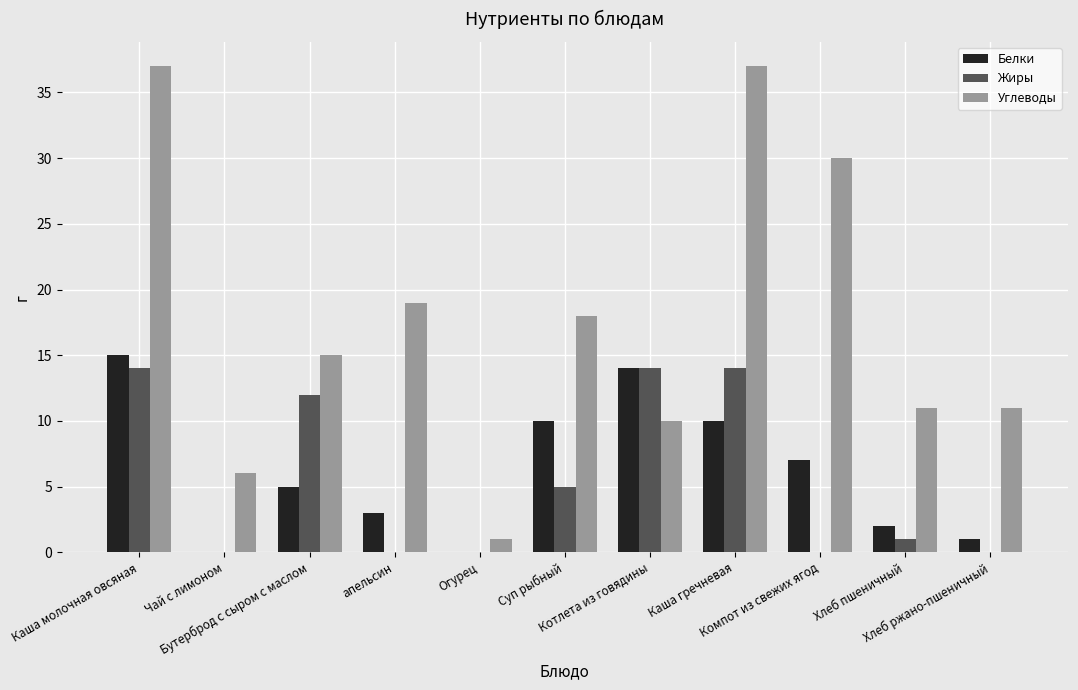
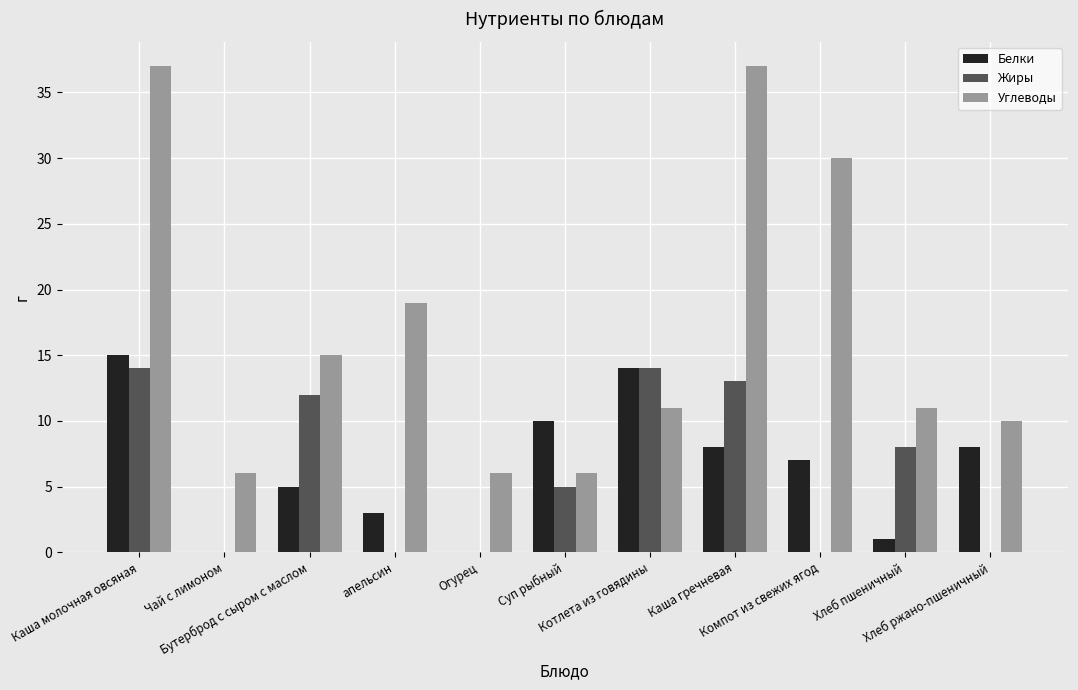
Углеводы, Огурец: 1 -> 6
Углеводы, Суп рыбный: 18 -> 6
Углеводы, Котлета из говядины: 10 -> 11
Белки, Каша гречневая: 10 -> 8
Жиры, Каша гречневая: 14 -> 13
Белки, Хлеб пшеничный: 2 -> 1
Жиры, Хлеб пшеничный: 1 -> 8
Белки, Хлеб ржано-пшеничный: 1 -> 8
Углеводы, Хлеб ржано-пшеничный: 11 -> 10
